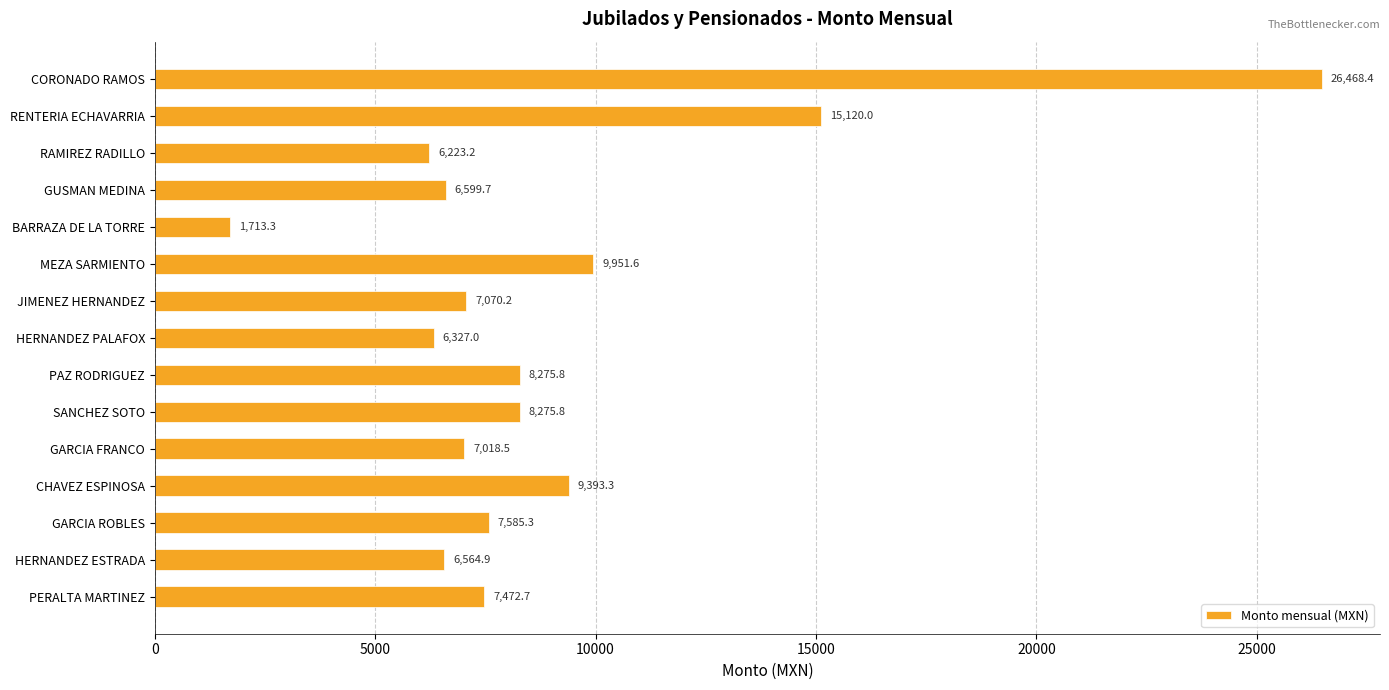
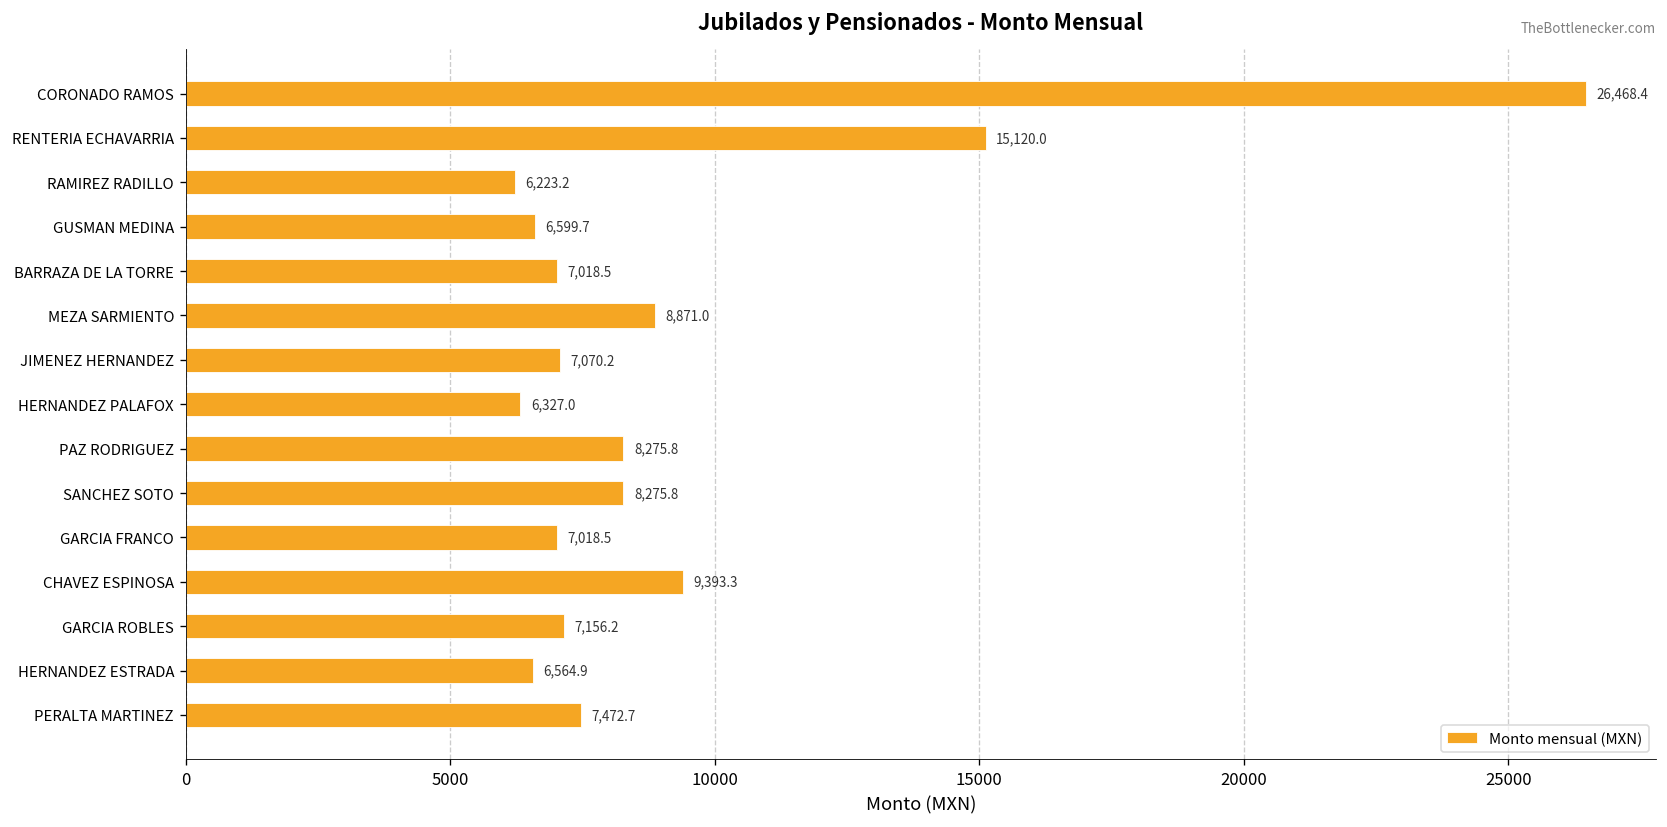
BARRAZA DE LA TORRE: 1,713.3 -> 7,018.5
MEZA SARMIENTO: 9,951.6 -> 8,871.0
GARCIA ROBLES: 7,585.3 -> 7,156.2
